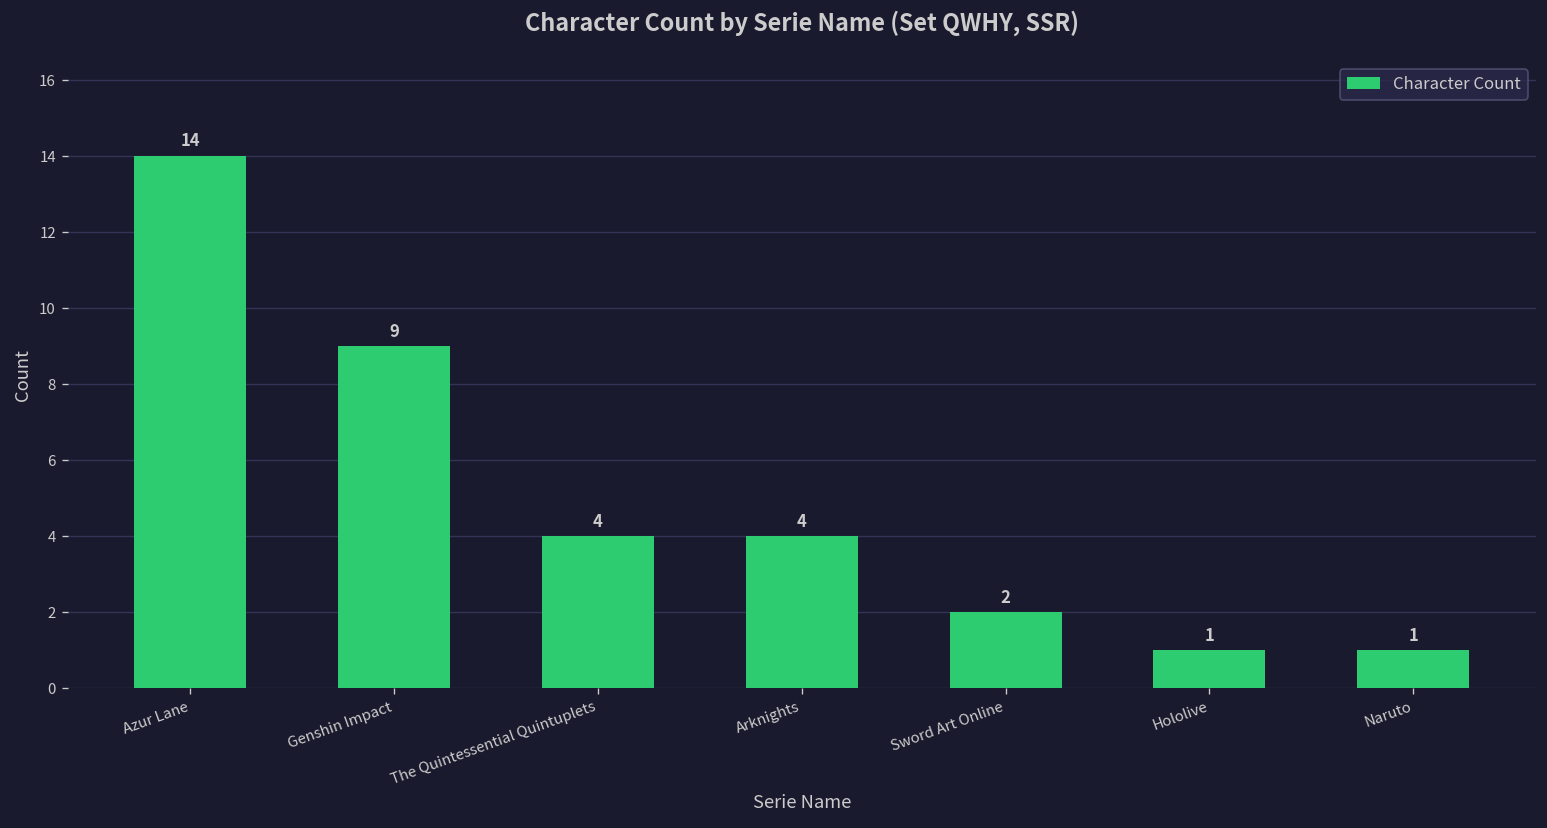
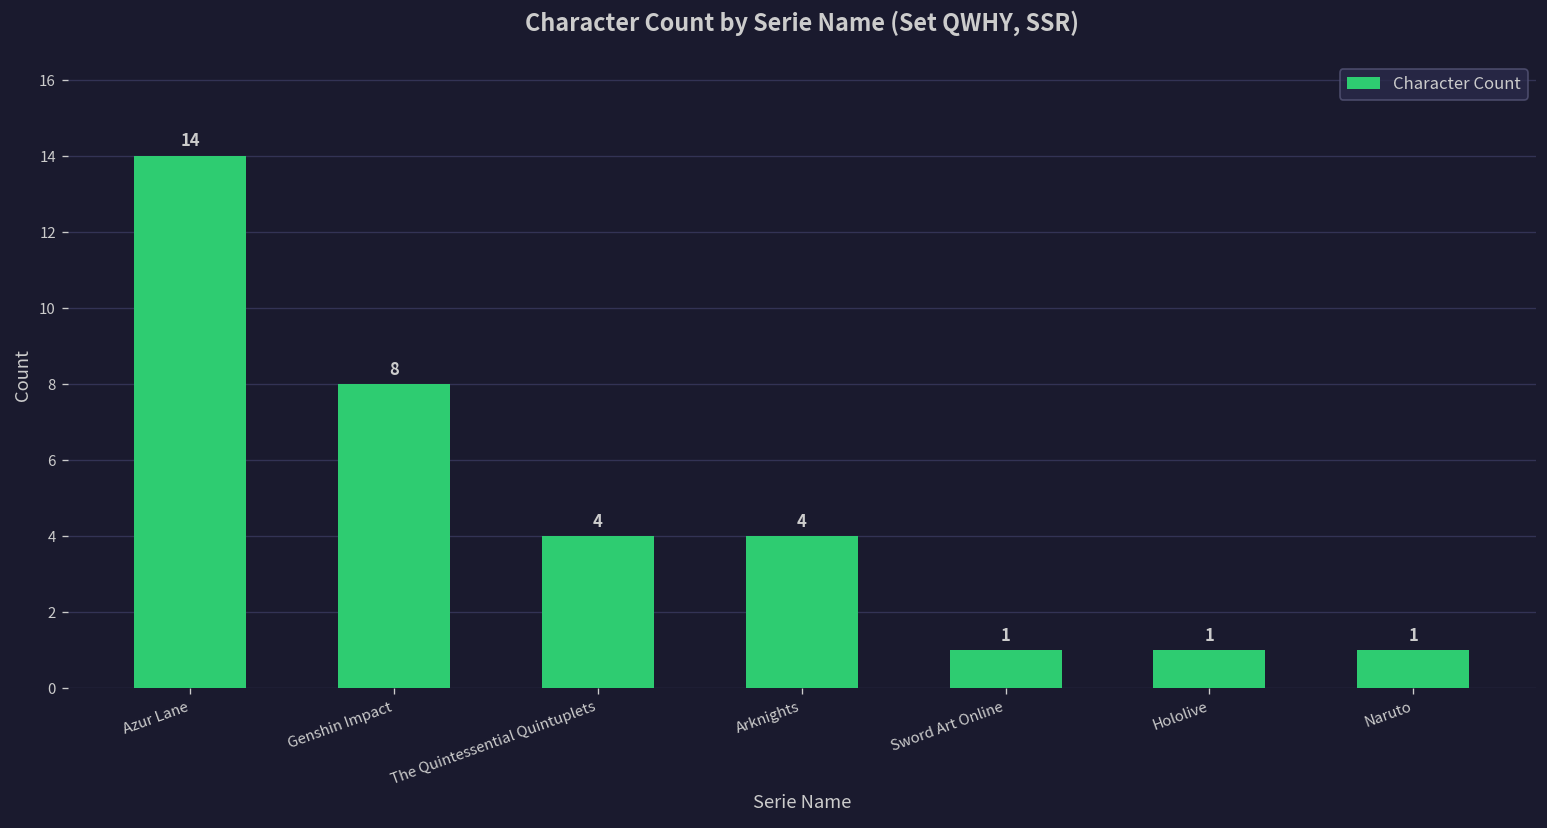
Genshin Impact: 9 -> 8
Sword Art Online: 2 -> 1
